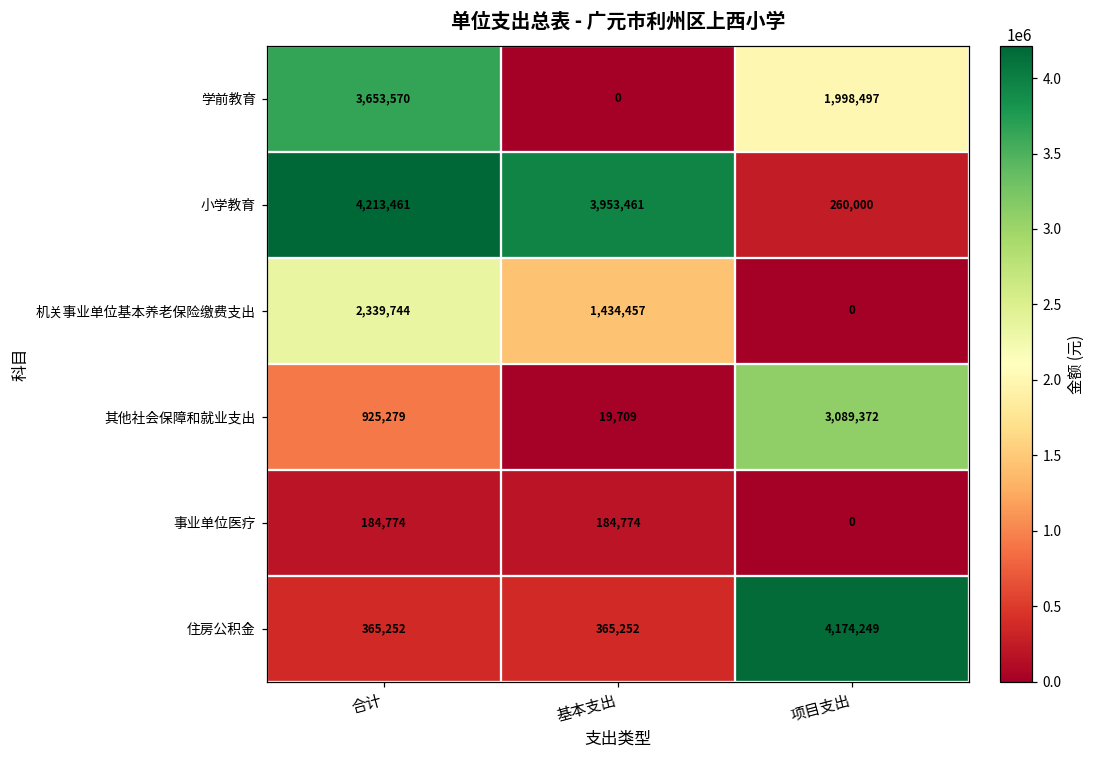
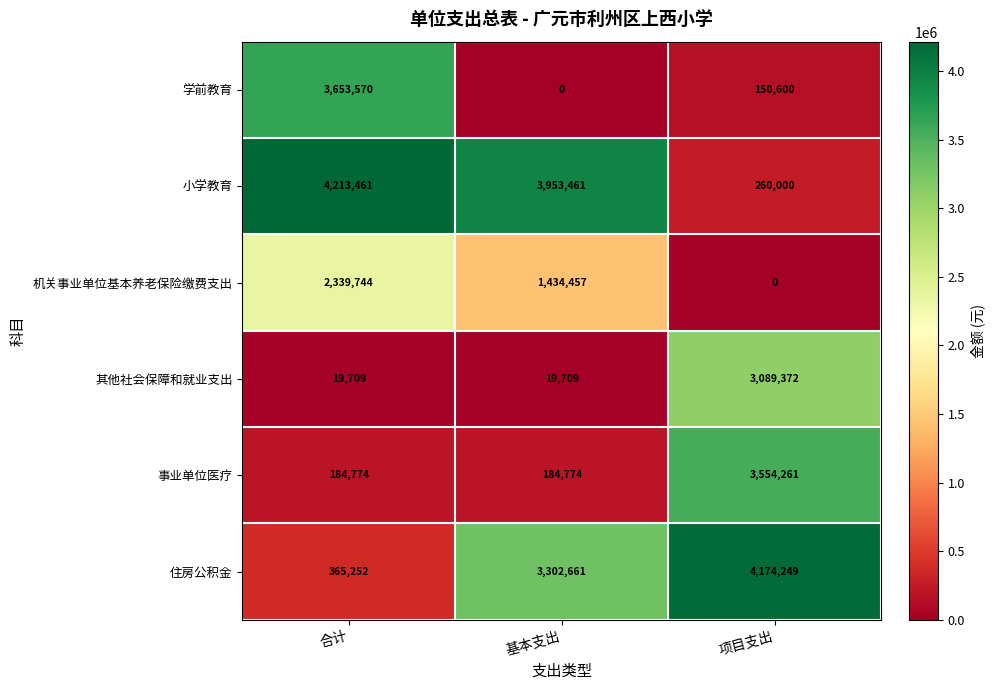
学前教育, 项目支出: 1,998,497 -> 150,600
其他社会保障和就业支出, 合计: 925,279 -> 19,709
事业单位医疗, 项目支出: 0 -> 3,554,261
住房公积金, 基本支出: 365,252 -> 3,302,661
